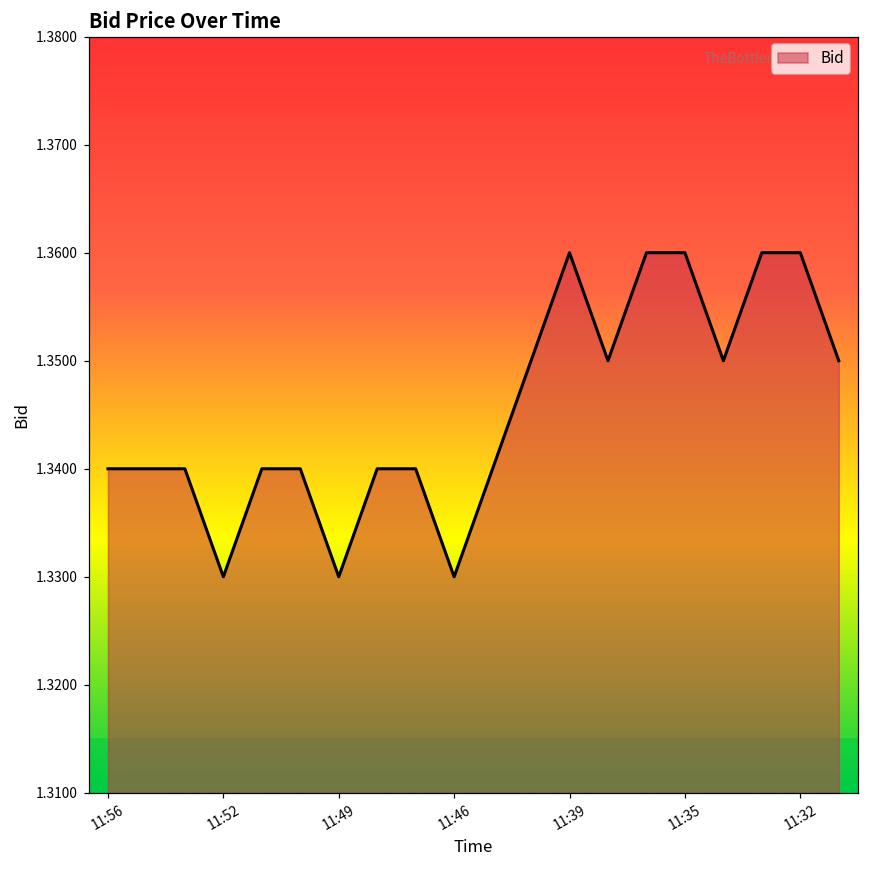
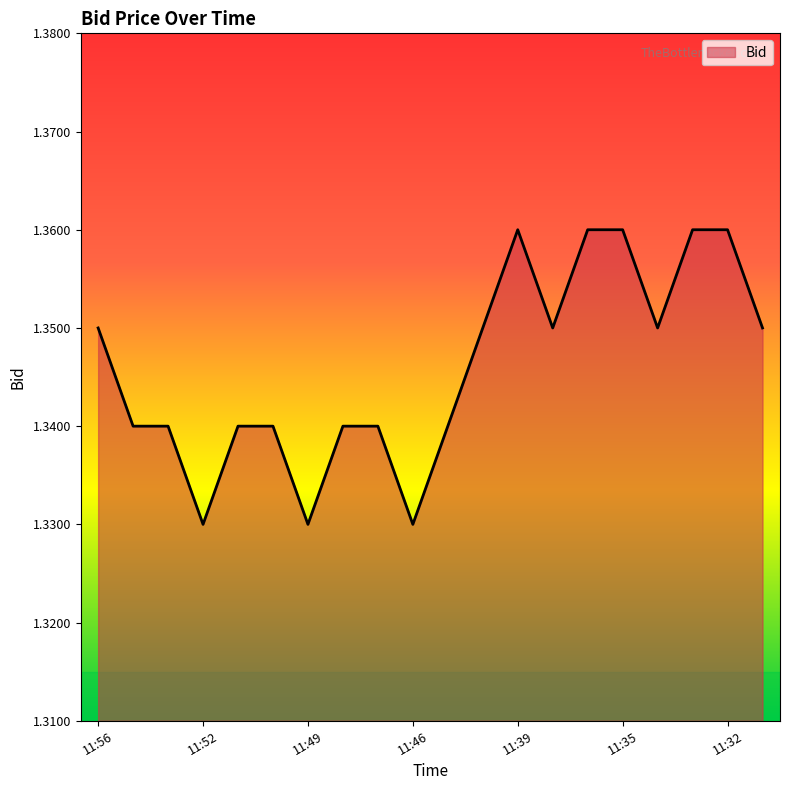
11:56: 1.34 -> 1.35
